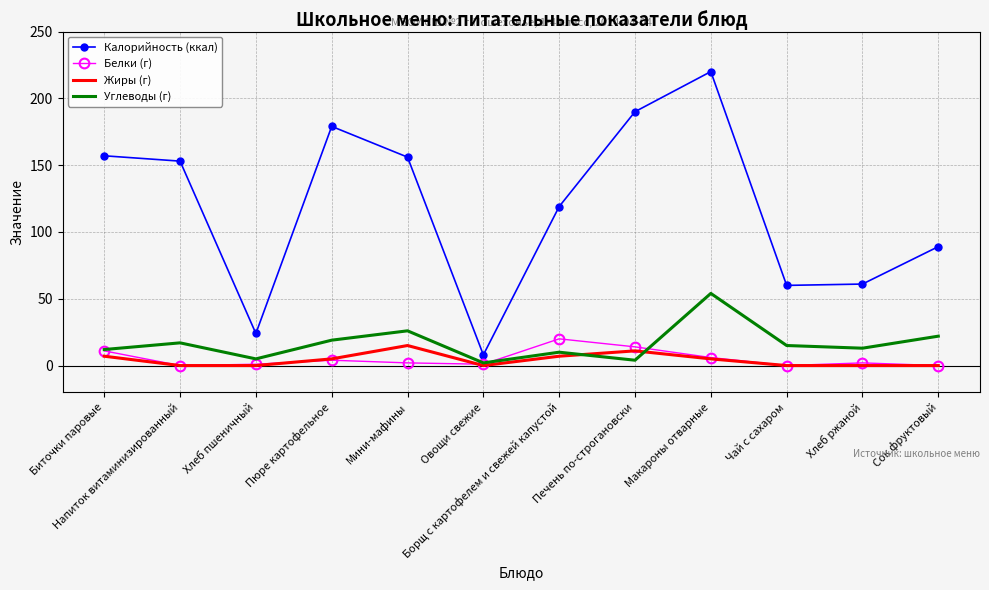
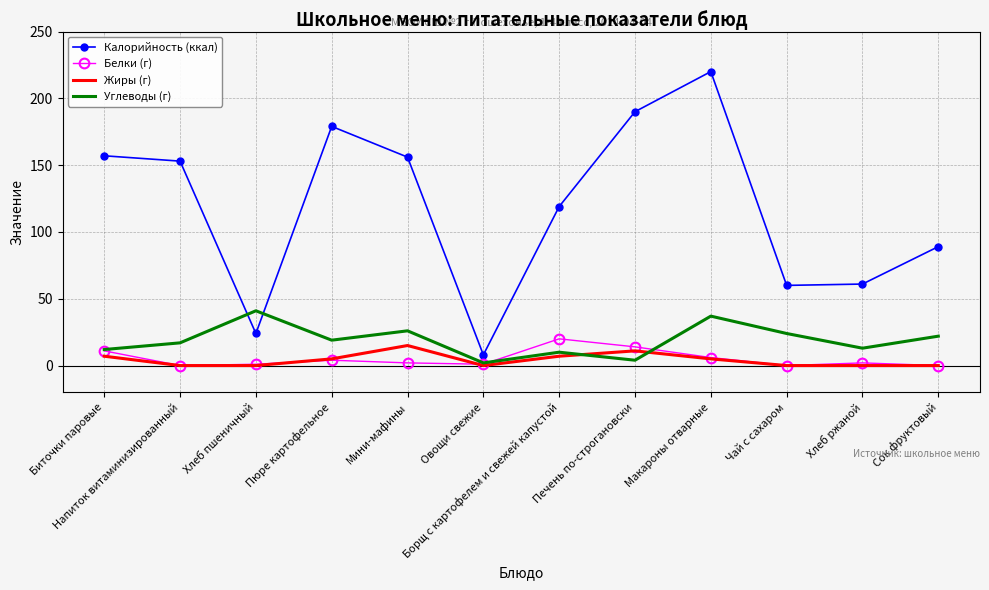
Углеводы (г), Хлеб пшеничный: 5 -> 41
Углеводы (г), Макароны отварные: 54 -> 37
Углеводы (г), Чай с сахаром: 15 -> 24
